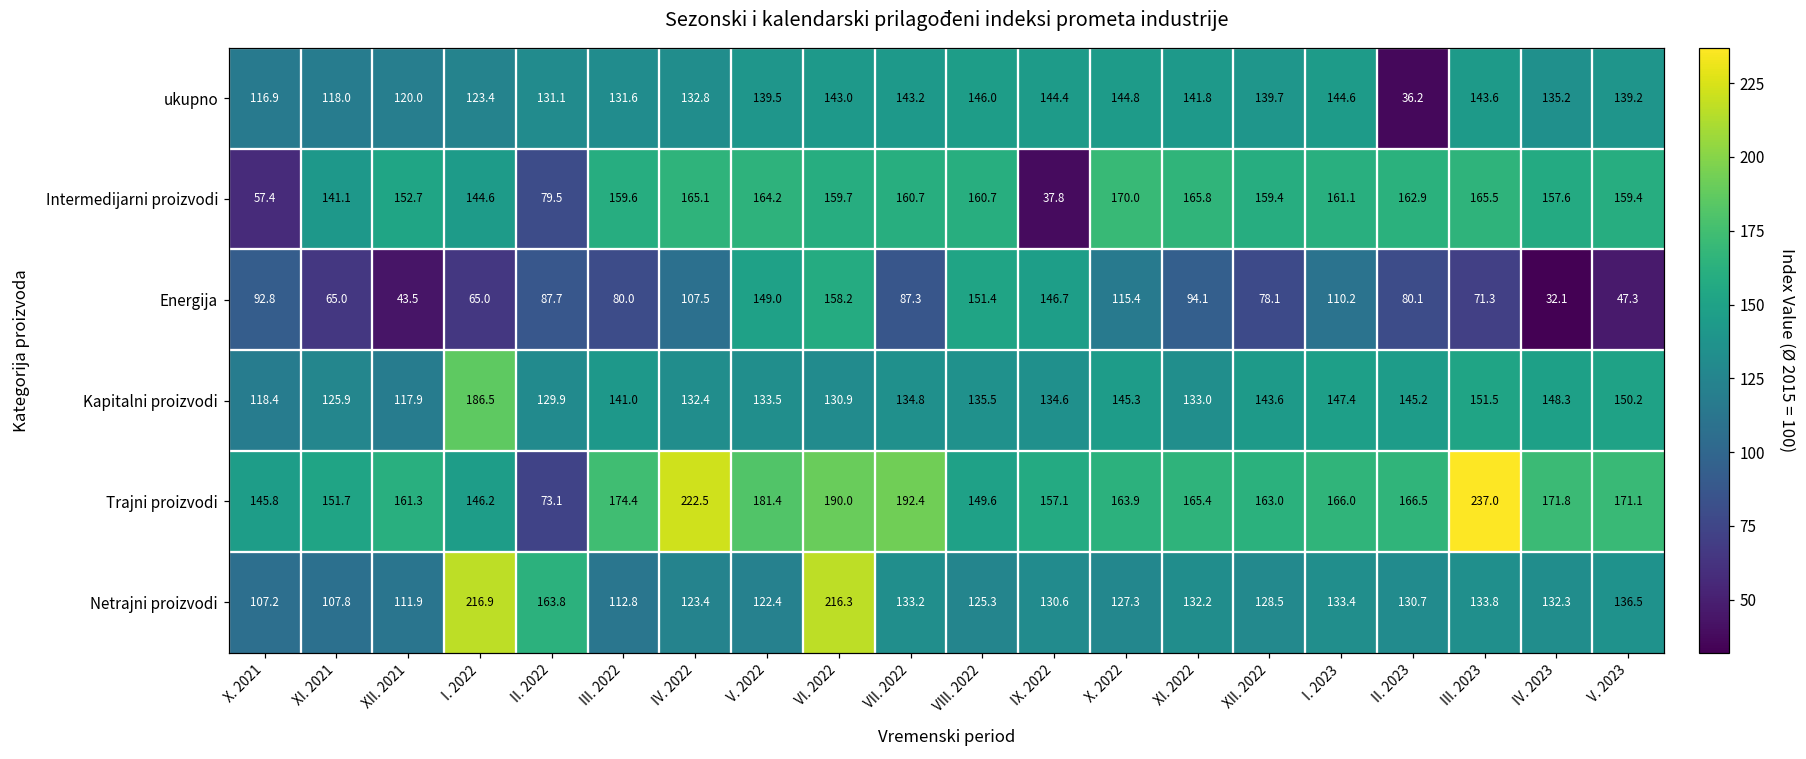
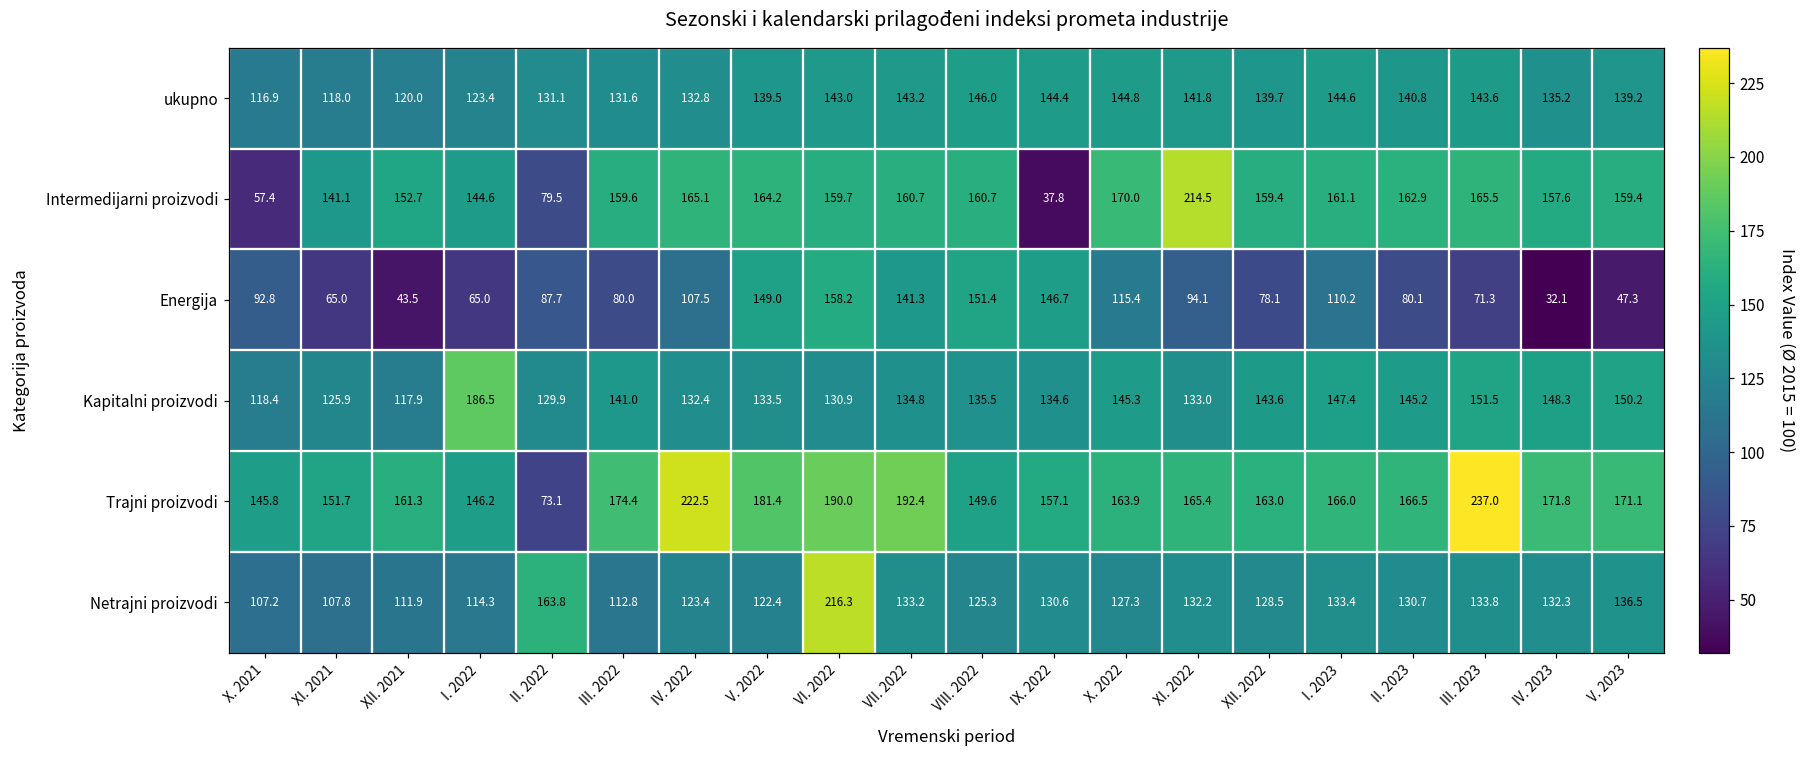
ukupno, II. 2023: 36.2 -> 140.8
Intermedijarni proizvodi, XI. 2022: 165.8 -> 214.5
Energija, VII. 2022: 87.3 -> 141.3
Netrajni proizvodi, I. 2022: 216.9 -> 114.3
